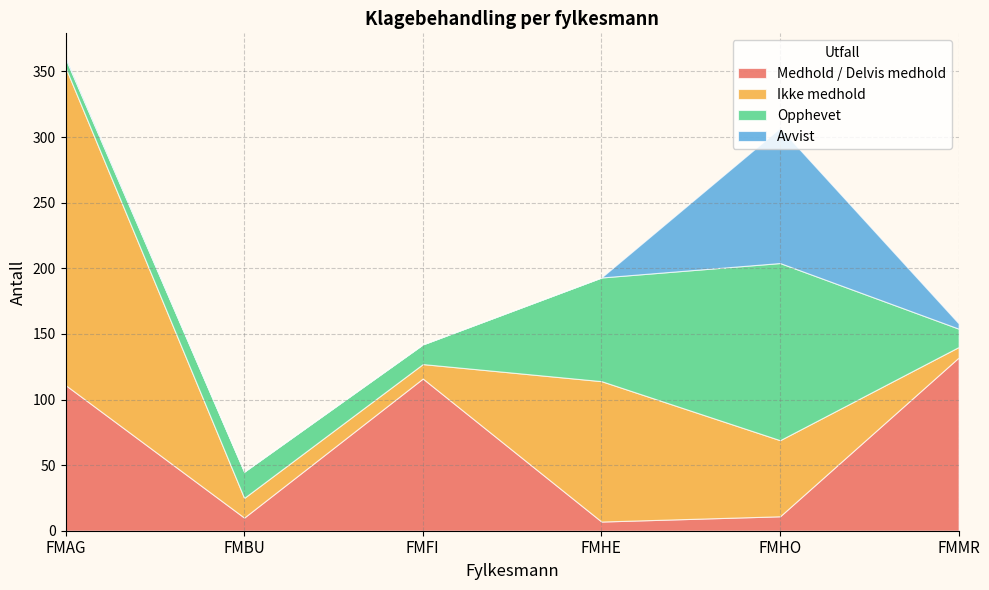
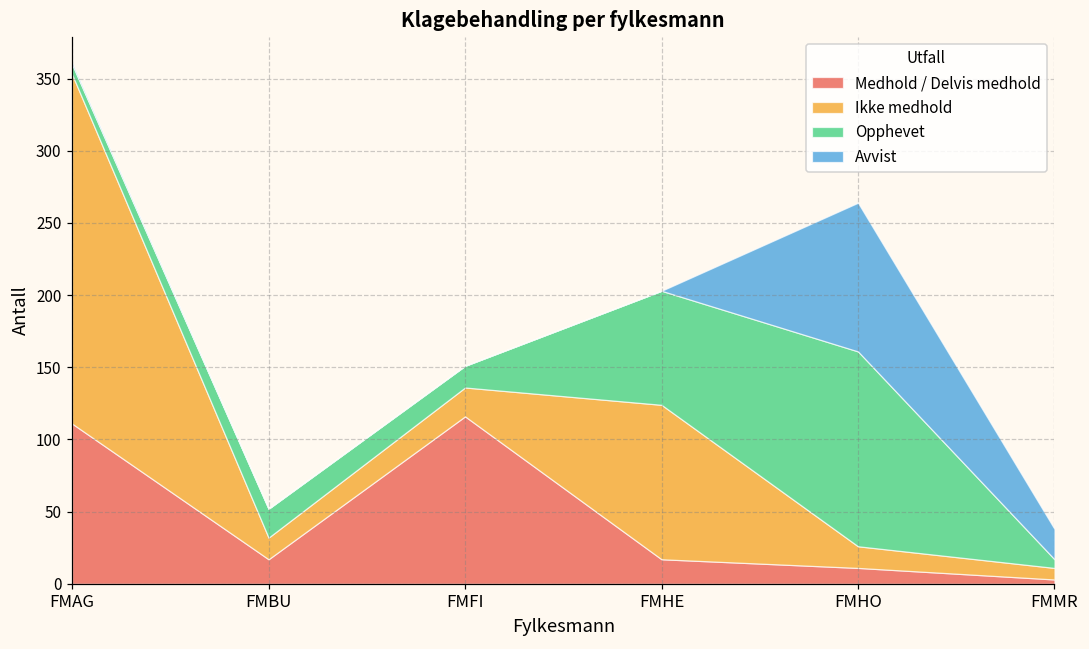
Medhold / Delvis medhold, FMBU: 10 -> 17
Ikke medhold, FMFI: 11 -> 20
Medhold / Delvis medhold, FMHE: 7 -> 17
Ikke medhold, FMHO: 58 -> 15
Medhold / Delvis medhold, FMMR: 132 -> 3
Opphevet, FMMR: 14 -> 6
Avvist, FMMR: 4 -> 21
